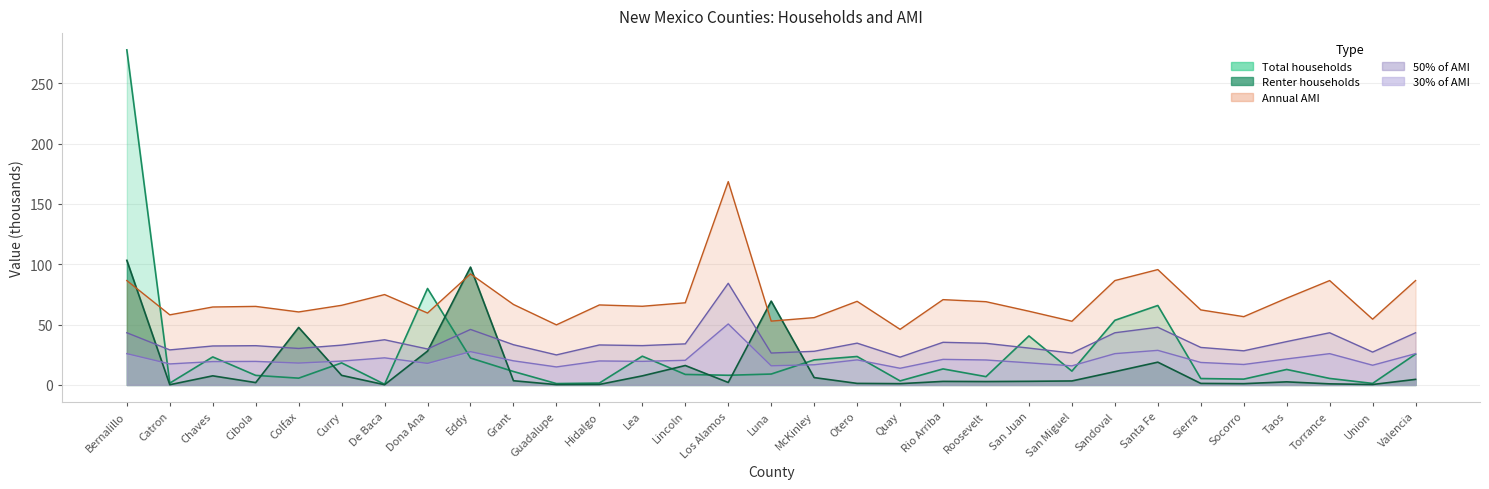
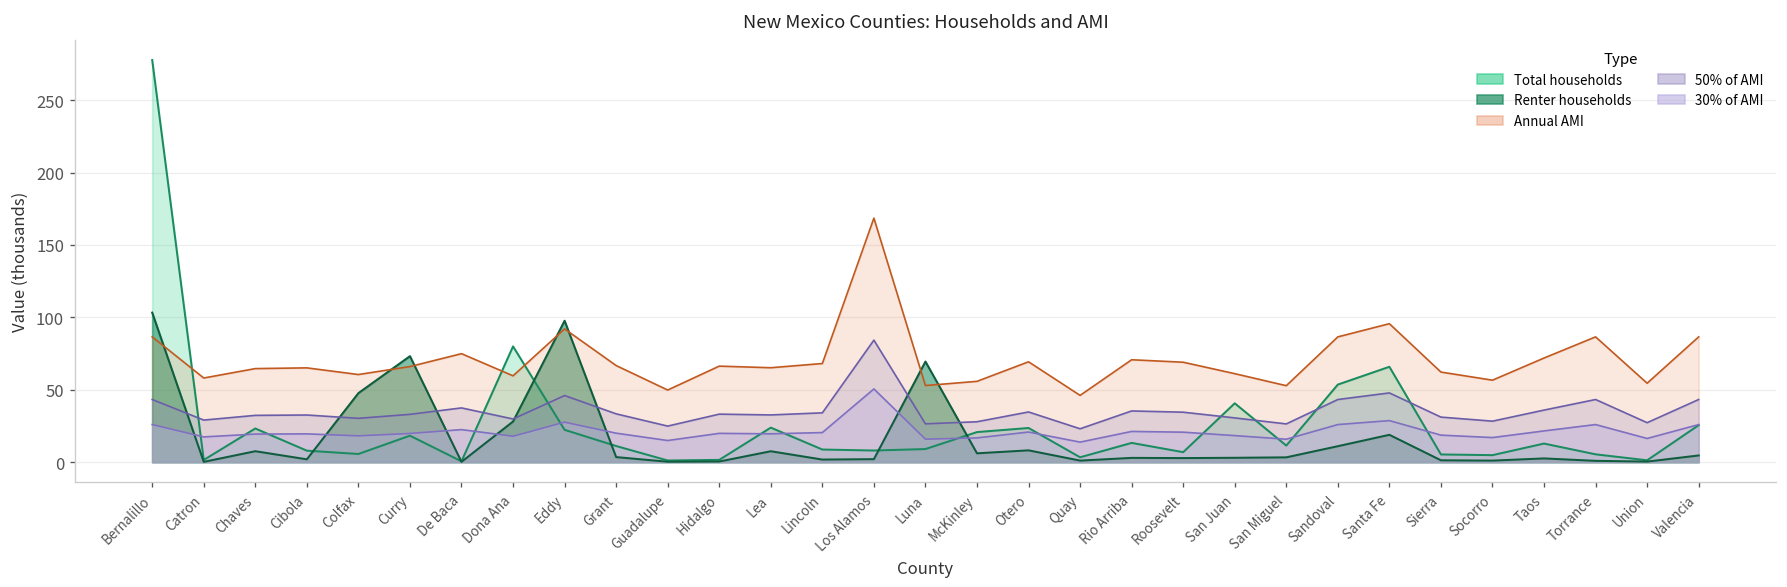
Renter households, Curry: 8 -> 73
Renter households, Lincoln: 16 -> 2
Renter households, Otero: 1 -> 8
